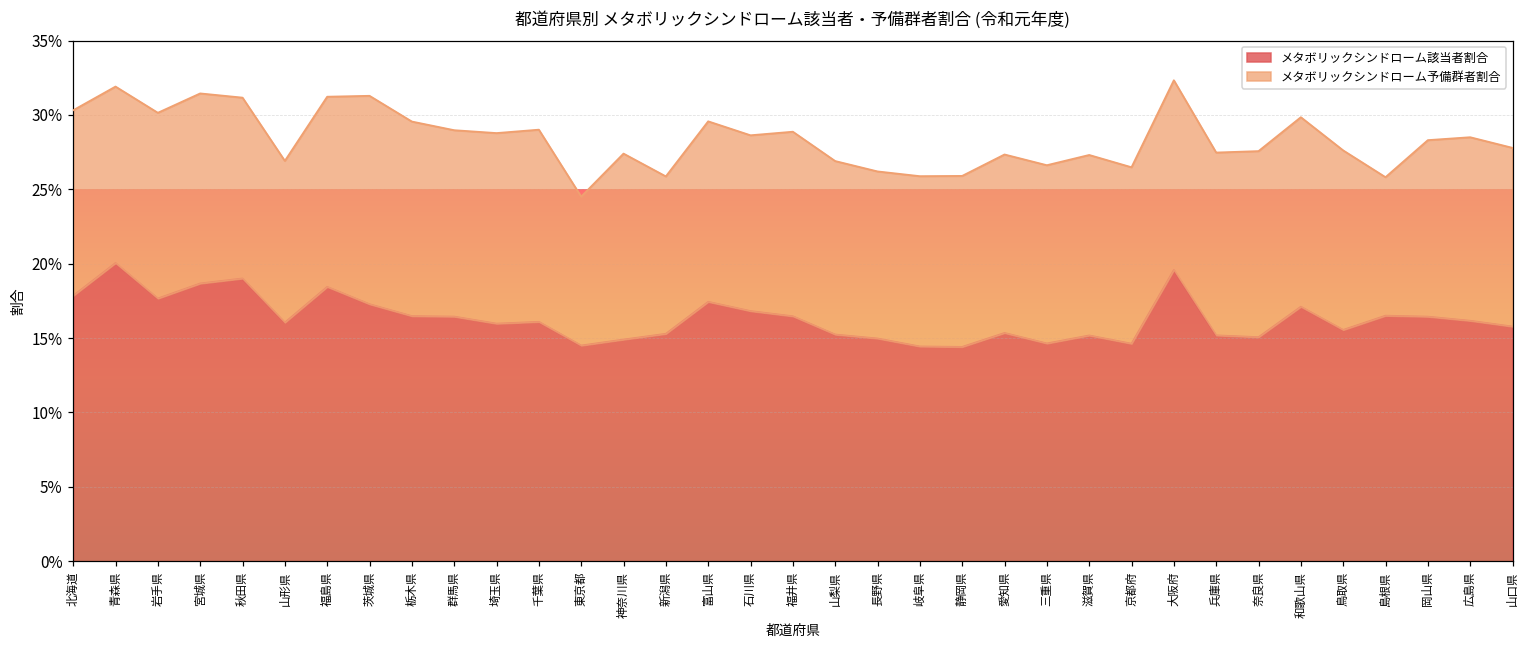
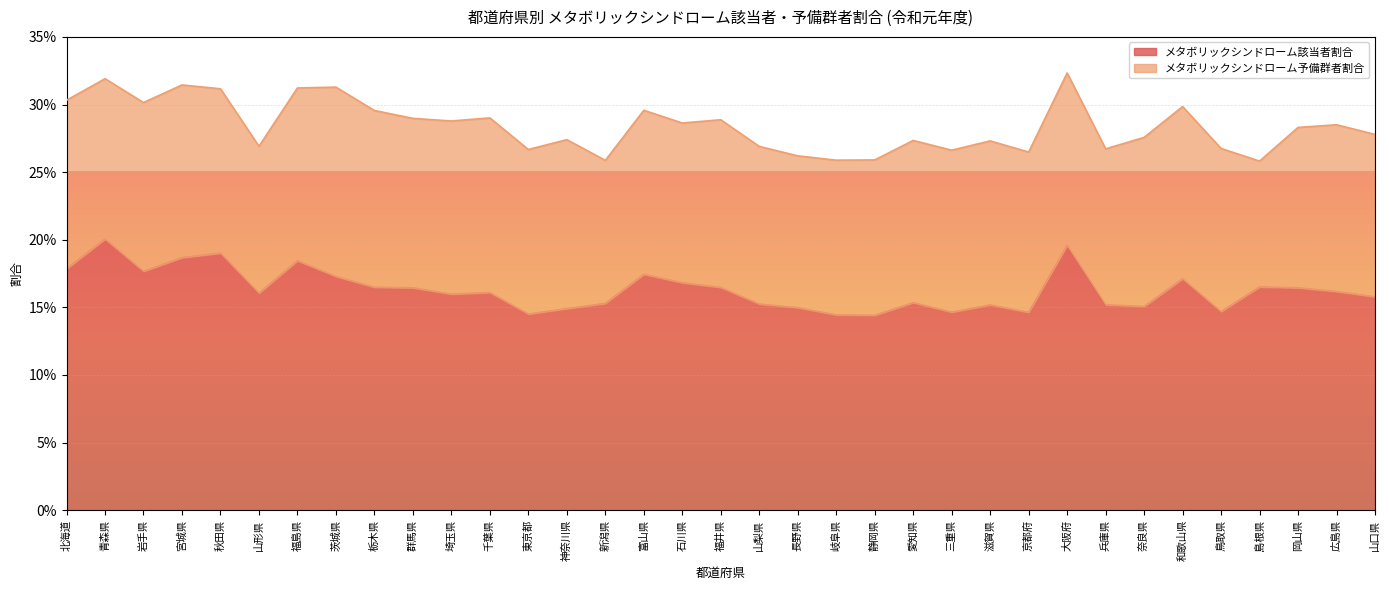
メタボリックシンドローム予備群者割合, 東京都: 10.0% -> 12.2%
メタボリックシンドローム予備群者割合, 兵庫県: 12.3% -> 11.5%
メタボリックシンドローム該当者割合, 鳥取県: 15.5% -> 14.7%
